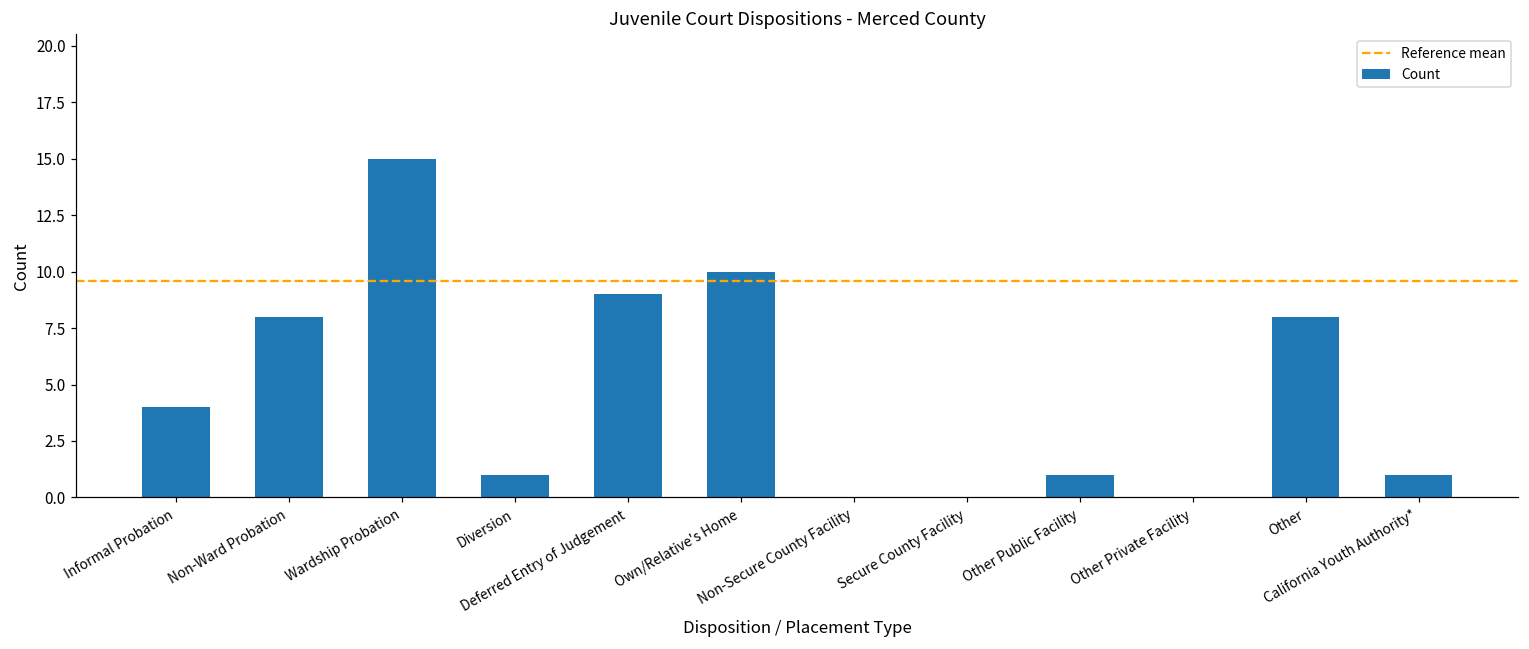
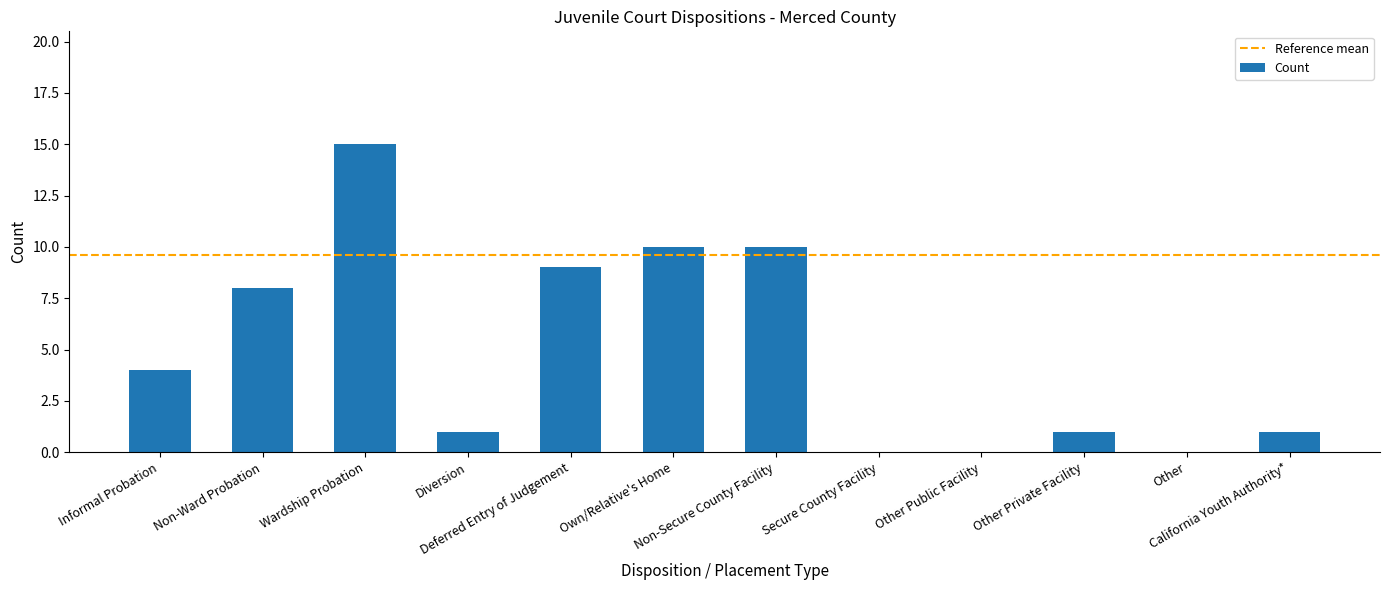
Non-Secure County Facility: 0 -> 10
Other Public Facility: 1 -> 0
Other Private Facility: 0 -> 1
Other: 8 -> 0
